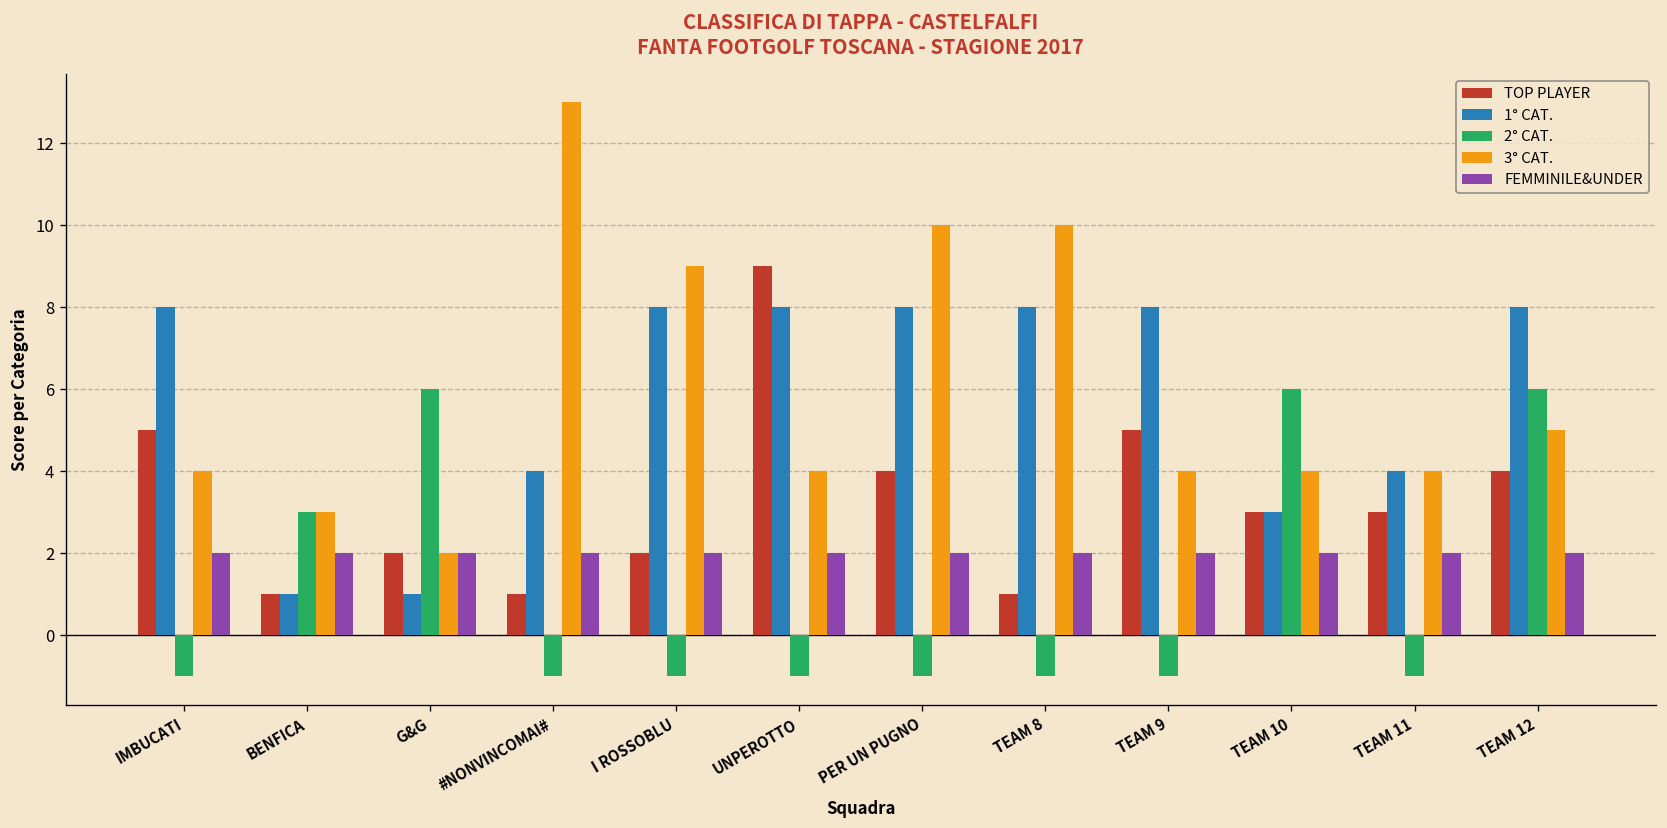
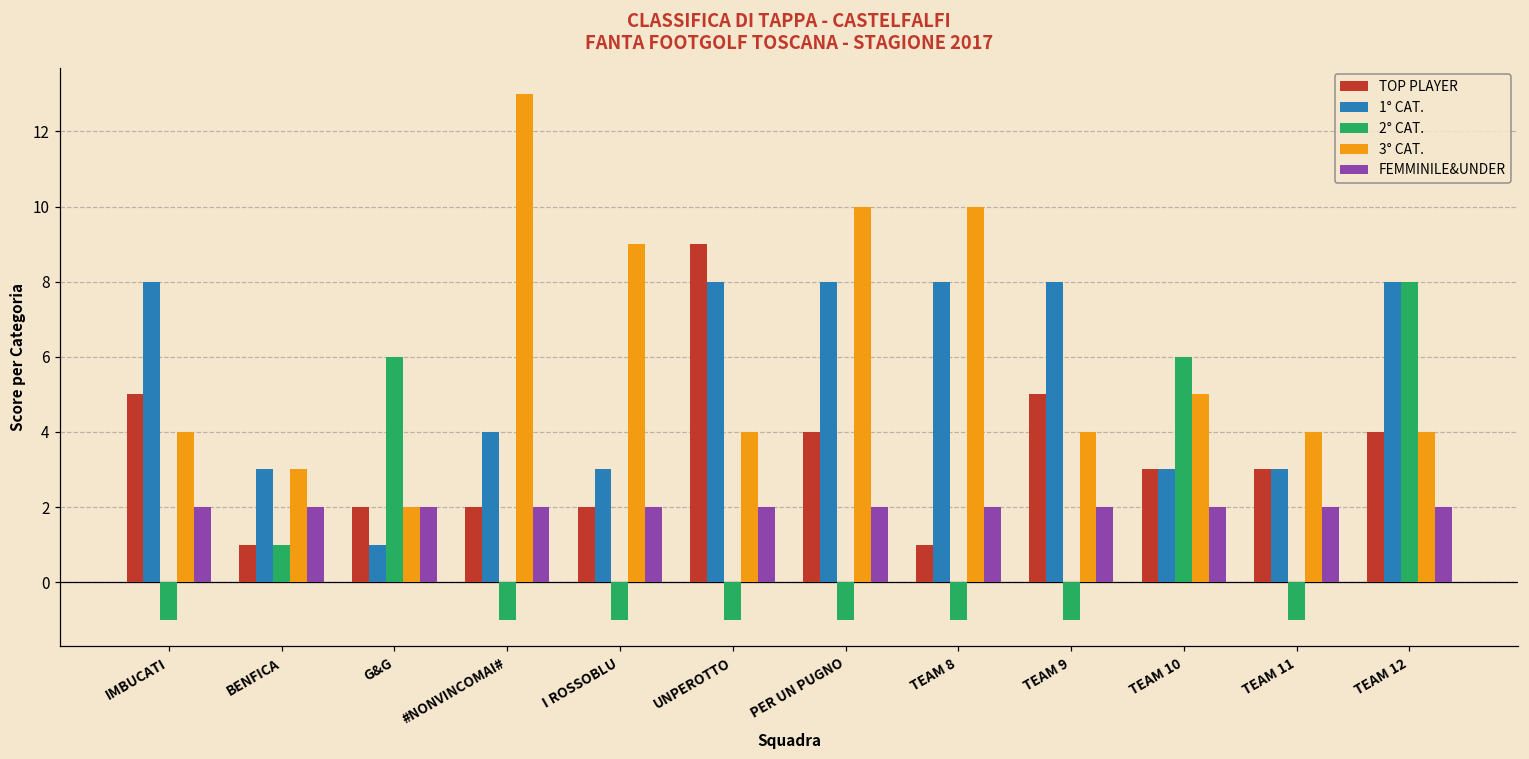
1° CAT., BENFICA: 1 -> 3
2° CAT., BENFICA: 3 -> 1
TOP PLAYER, #NONVINCOMAI#: 1 -> 2
1° CAT., I ROSSOBLU: 8 -> 3
3° CAT., TEAM 10: 4 -> 5
1° CAT., TEAM 11: 4 -> 3
2° CAT., TEAM 12: 6 -> 8
3° CAT., TEAM 12: 5 -> 4
